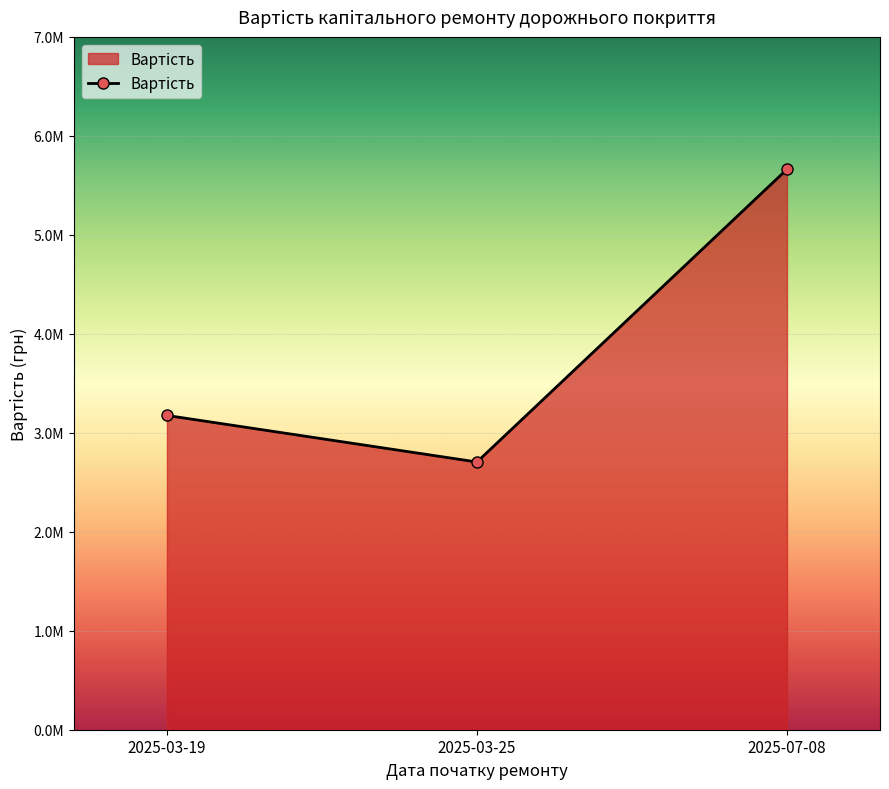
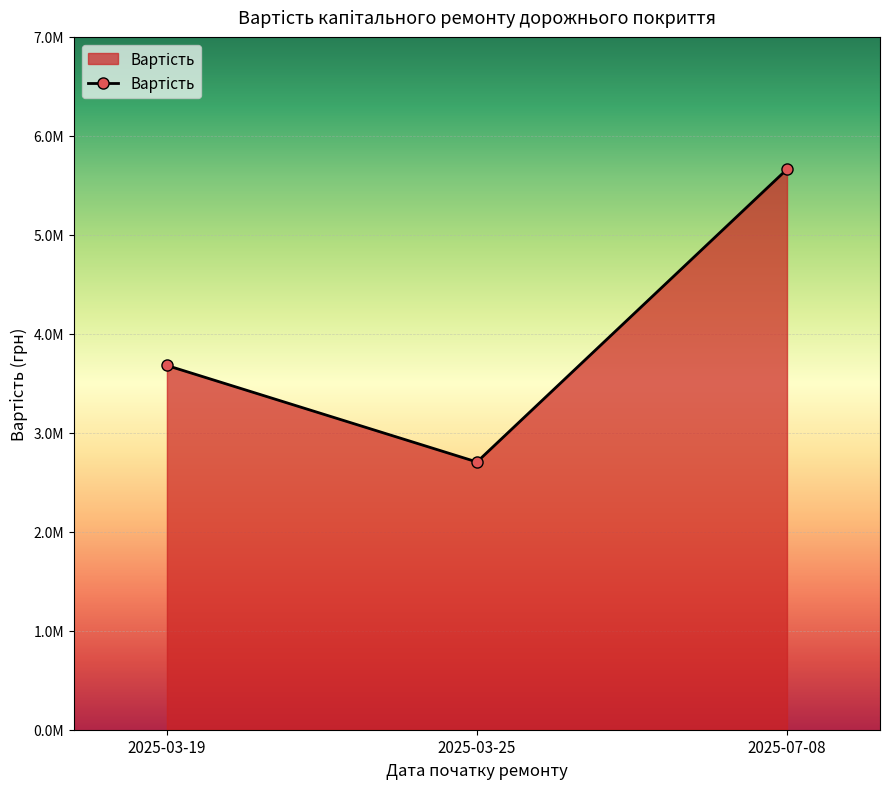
2025-03-19: 3200000 -> 3700000
